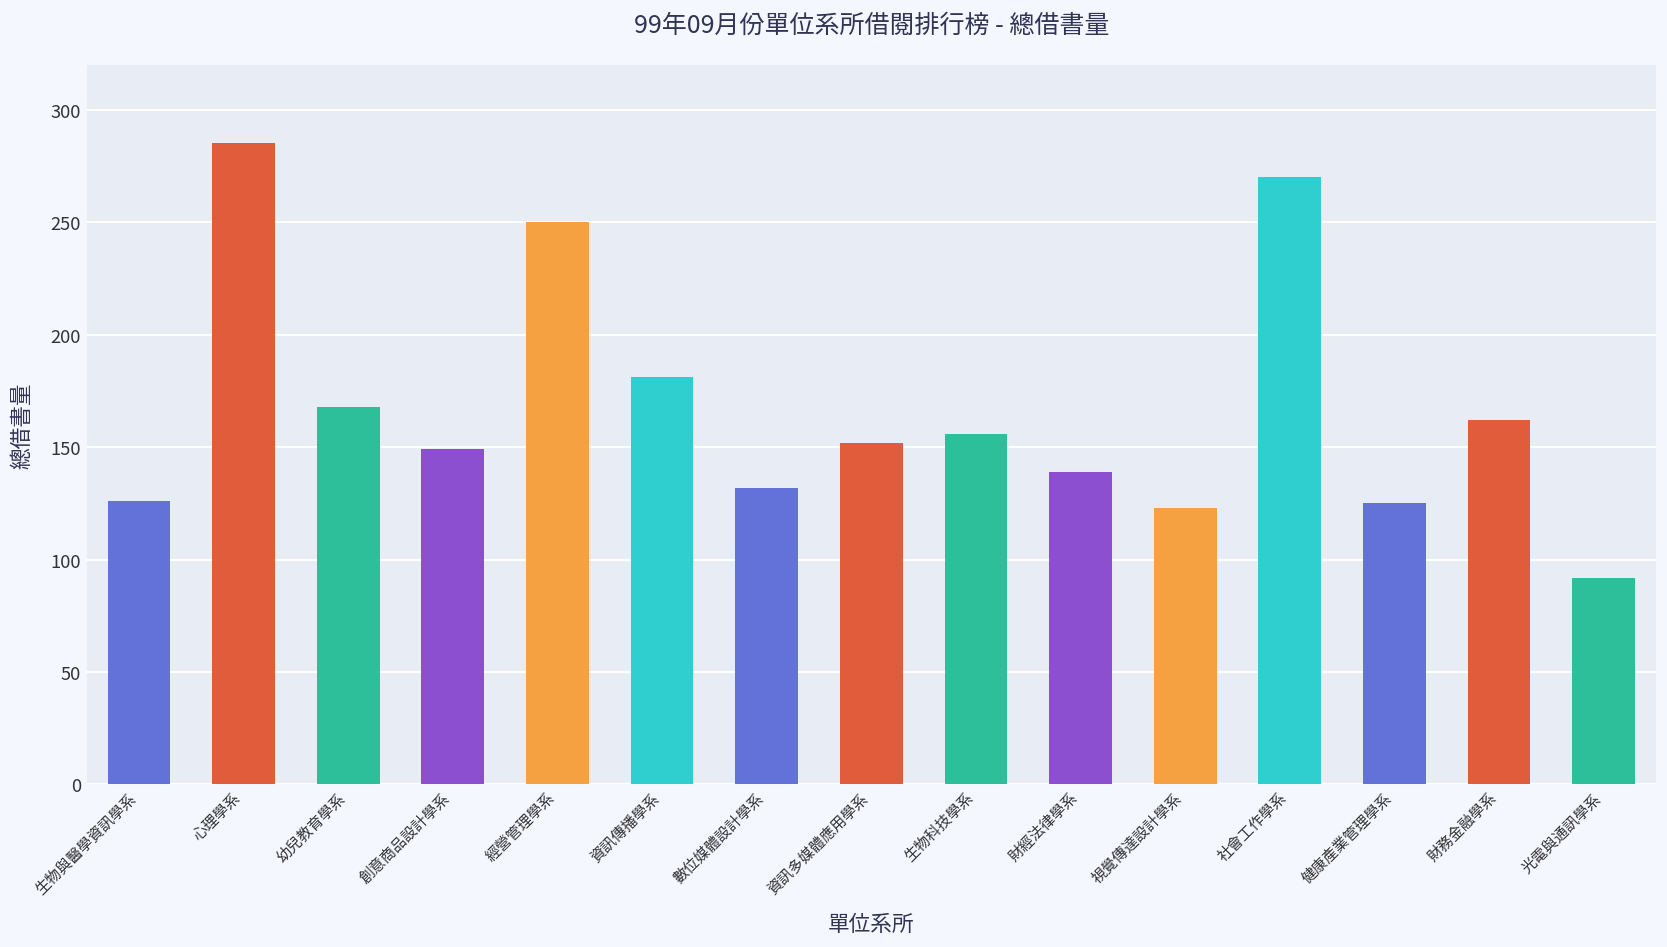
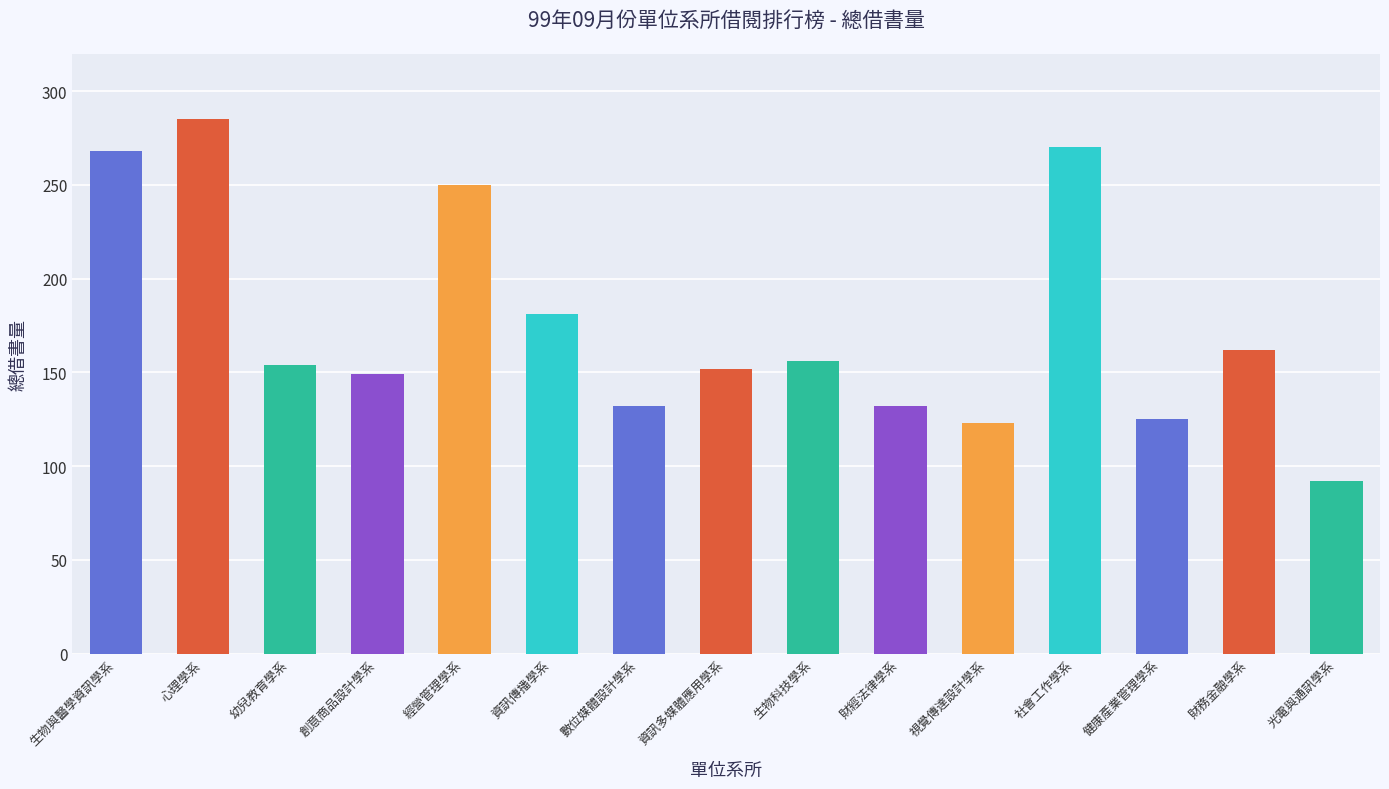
生物與醫學資訊學系: 126 -> 268
幼兒教育學系: 168 -> 154
財經法律學系: 139 -> 132
